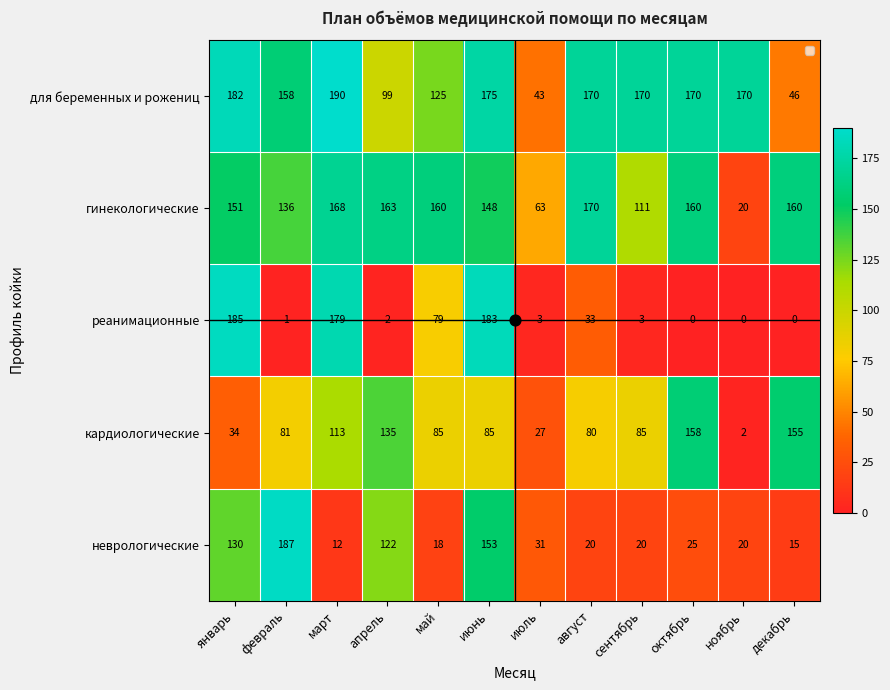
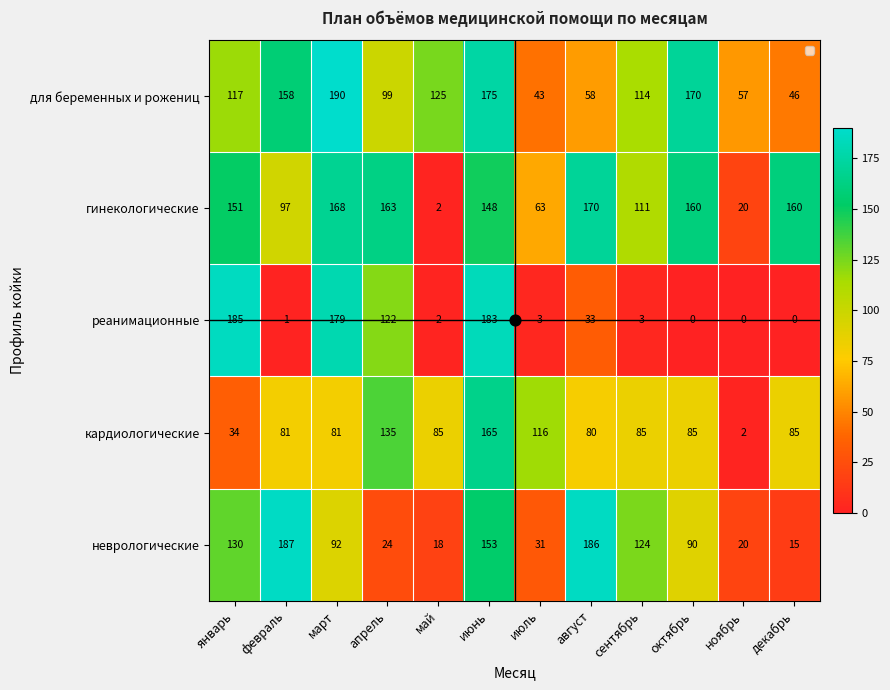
для беременных и рожениц, январь: 182 -> 117
для беременных и рожениц, август: 170 -> 58
для беременных и рожениц, сентябрь: 170 -> 114
для беременных и рожениц, ноябрь: 170 -> 57
гинекологические, февраль: 136 -> 97
гинекологические, май: 160 -> 2
реанимационные, апрель: 2 -> 122
реанимационные, май: 79 -> 2
кардиологические, март: 113 -> 81
кардиологические, июнь: 85 -> 165
кардиологические, июль: 27 -> 116
кардиологические, октябрь: 158 -> 85
кардиологические, декабрь: 155 -> 85
неврологические, март: 12 -> 92
неврологические, апрель: 122 -> 24
неврологические, август: 20 -> 186
неврологические, сентябрь: 20 -> 124
неврологические, октябрь: 25 -> 90
